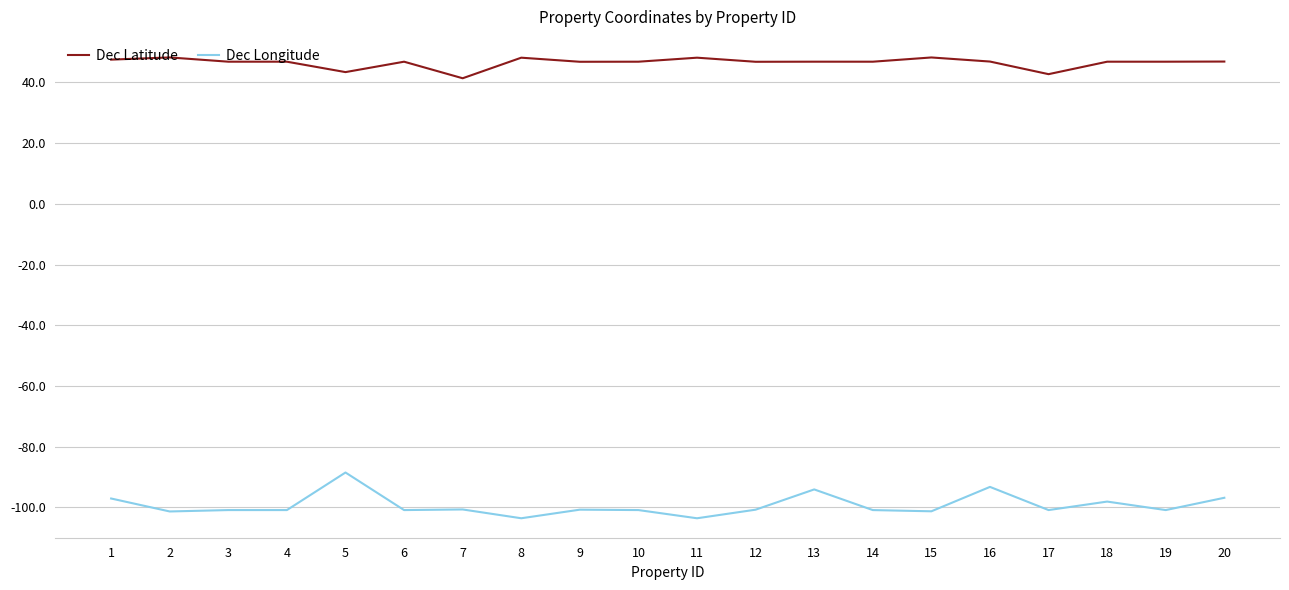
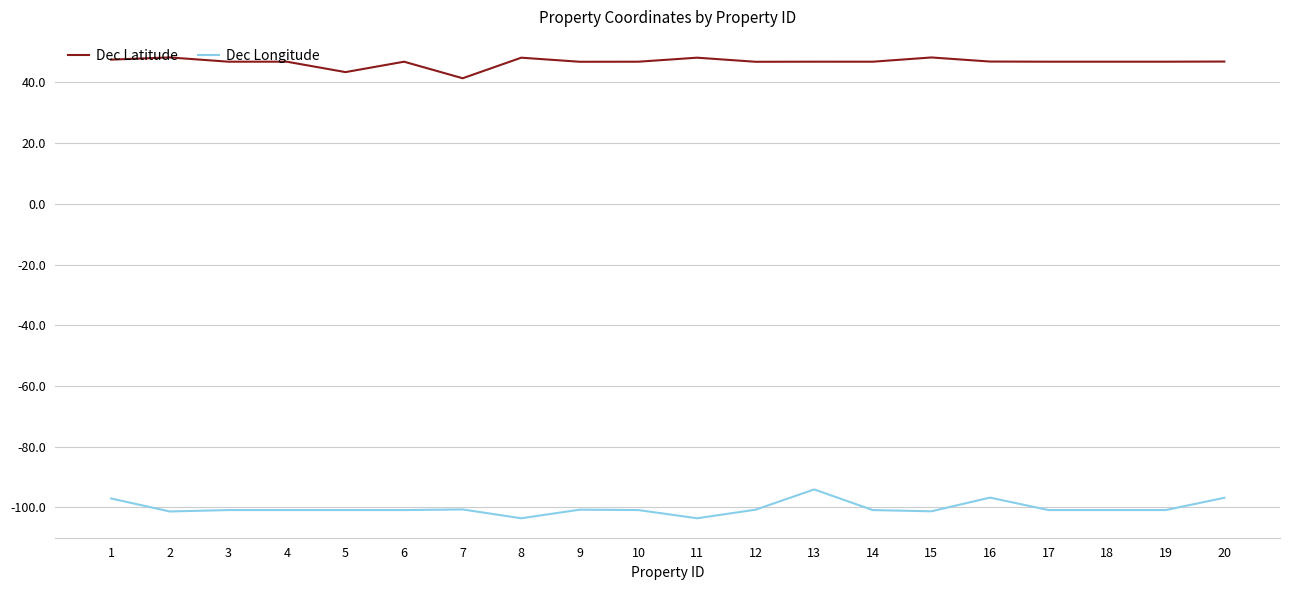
Dec Longitude, 5: -89 -> -101
Dec Longitude, 16: -93 -> -97
Dec Latitude, 17: 43 -> 47
Dec Longitude, 18: -98 -> -101
